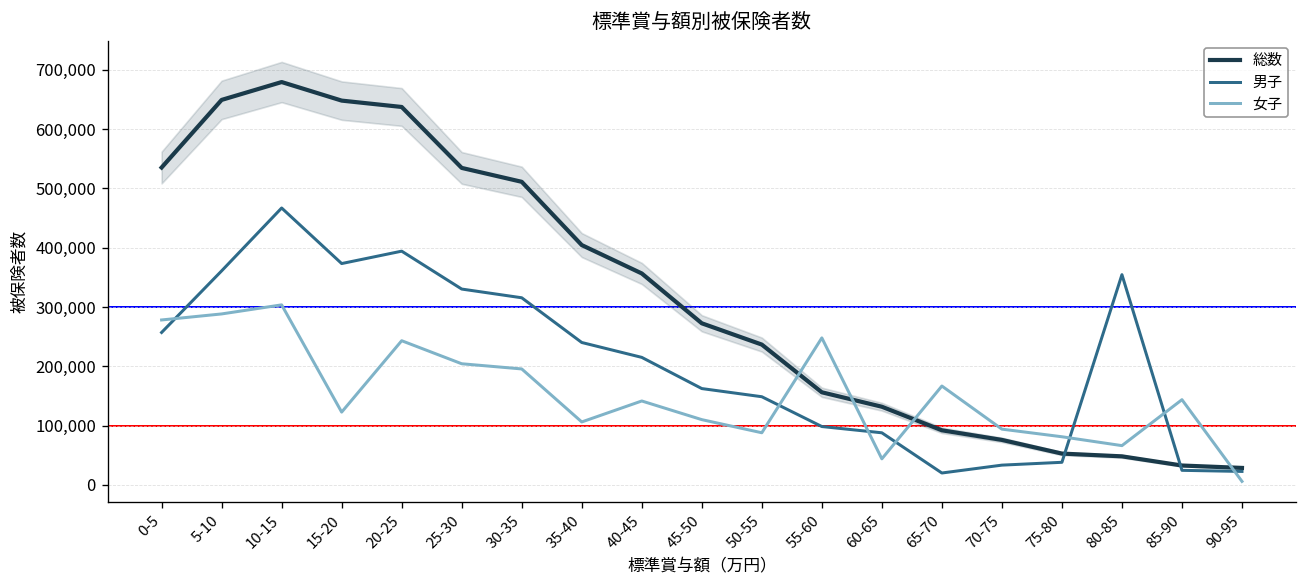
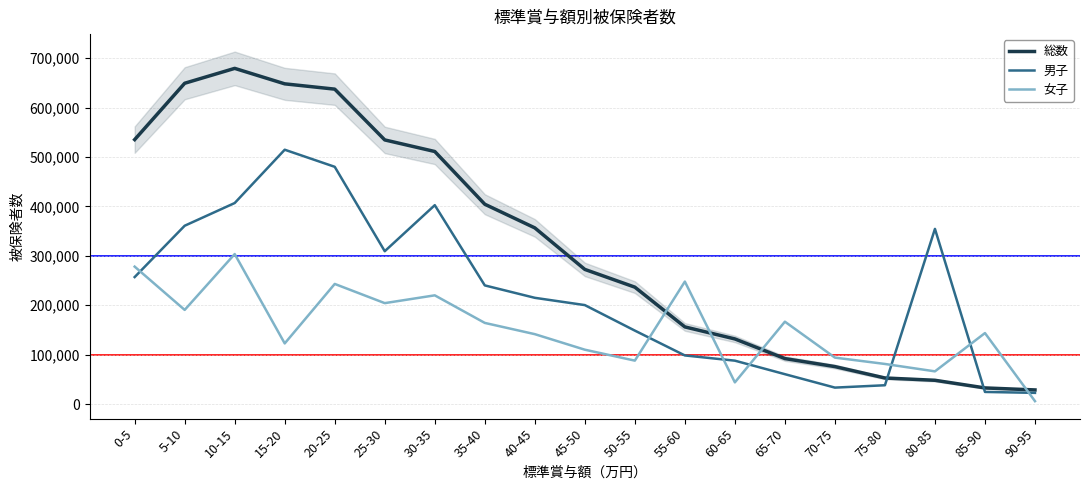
女子, 5-10: 290,000 -> 190,000
男子, 10-15: 470,000 -> 410,000
男子, 15-20: 370,000 -> 510,000
男子, 20-25: 390,000 -> 480,000
男子, 25-30: 330,000 -> 310,000
男子, 30-35: 320,000 -> 400,000
女子, 30-35: 200,000 -> 220,000
女子, 35-40: 110,000 -> 160,000
男子, 45-50: 160,000 -> 200,000
男子, 65-70: 20,000 -> 60,000
